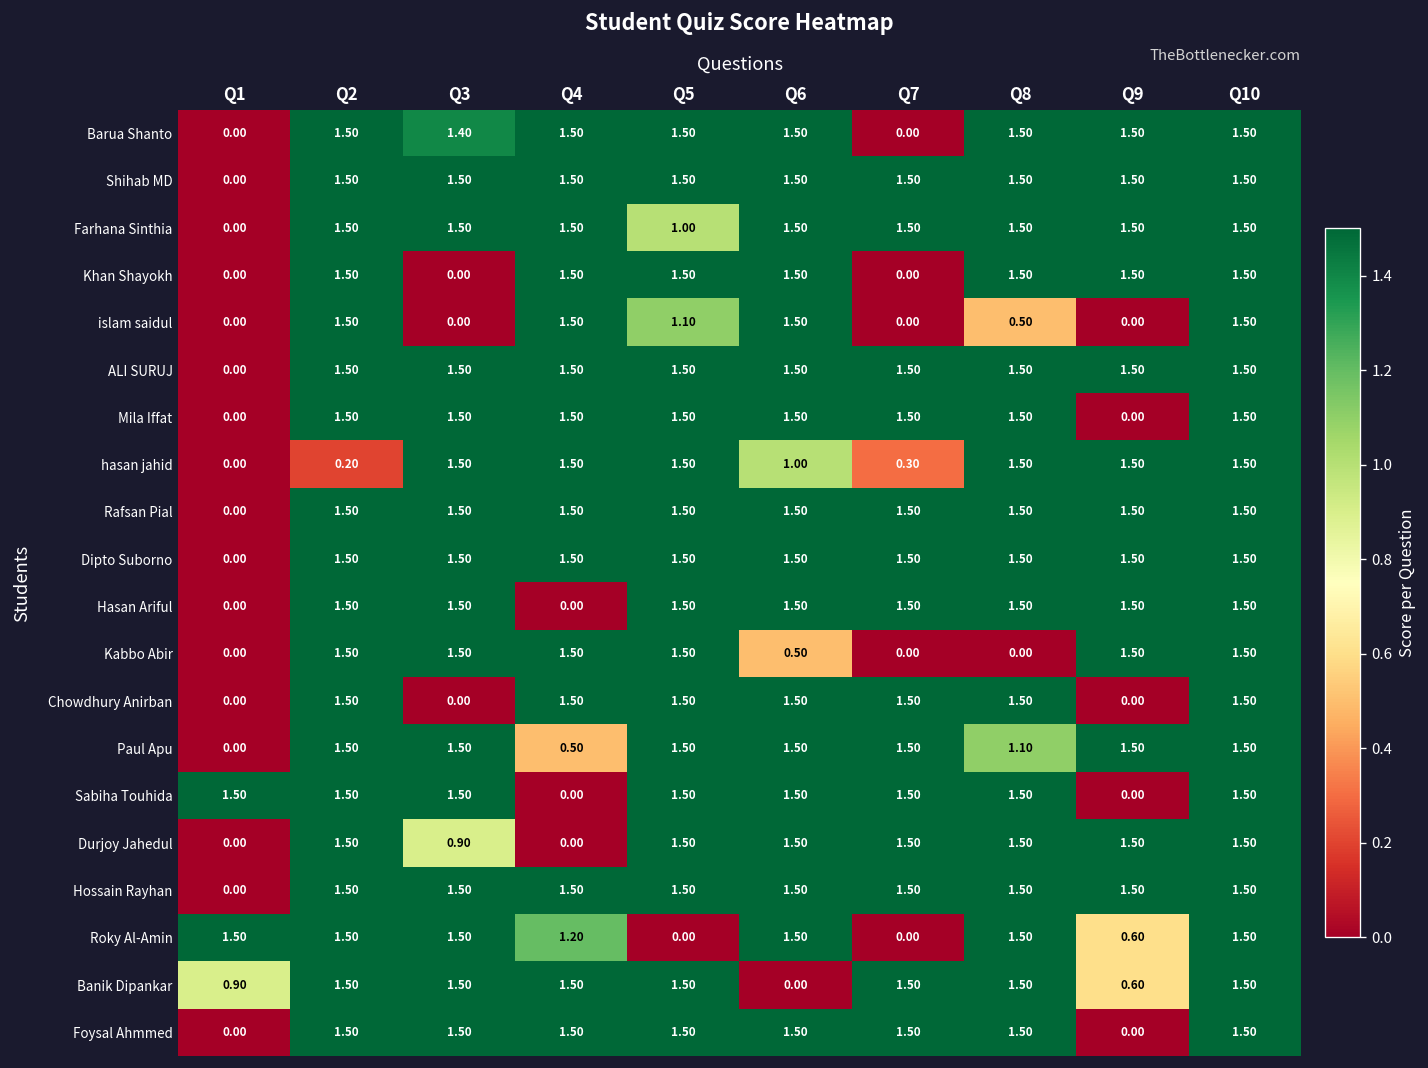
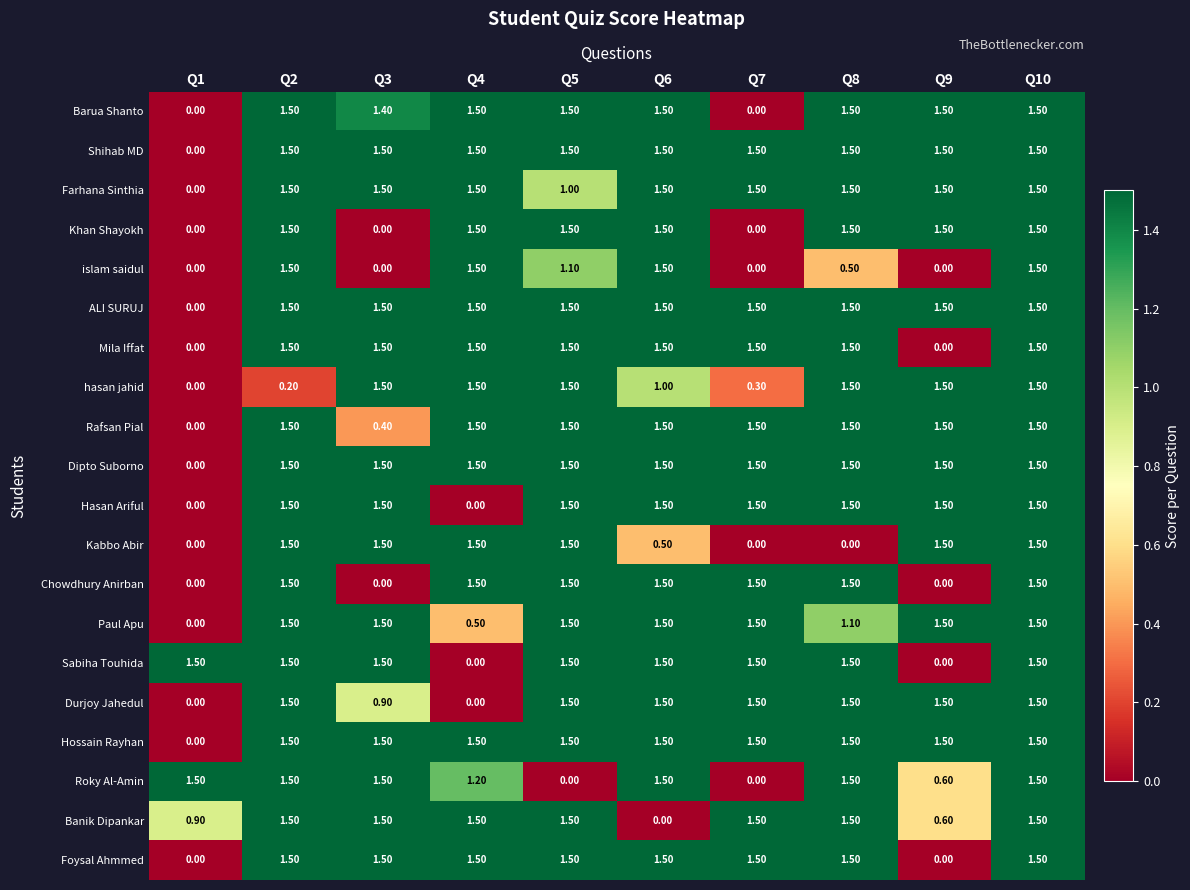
Rafsan Pial, Q3: 1.50 -> 0.40
